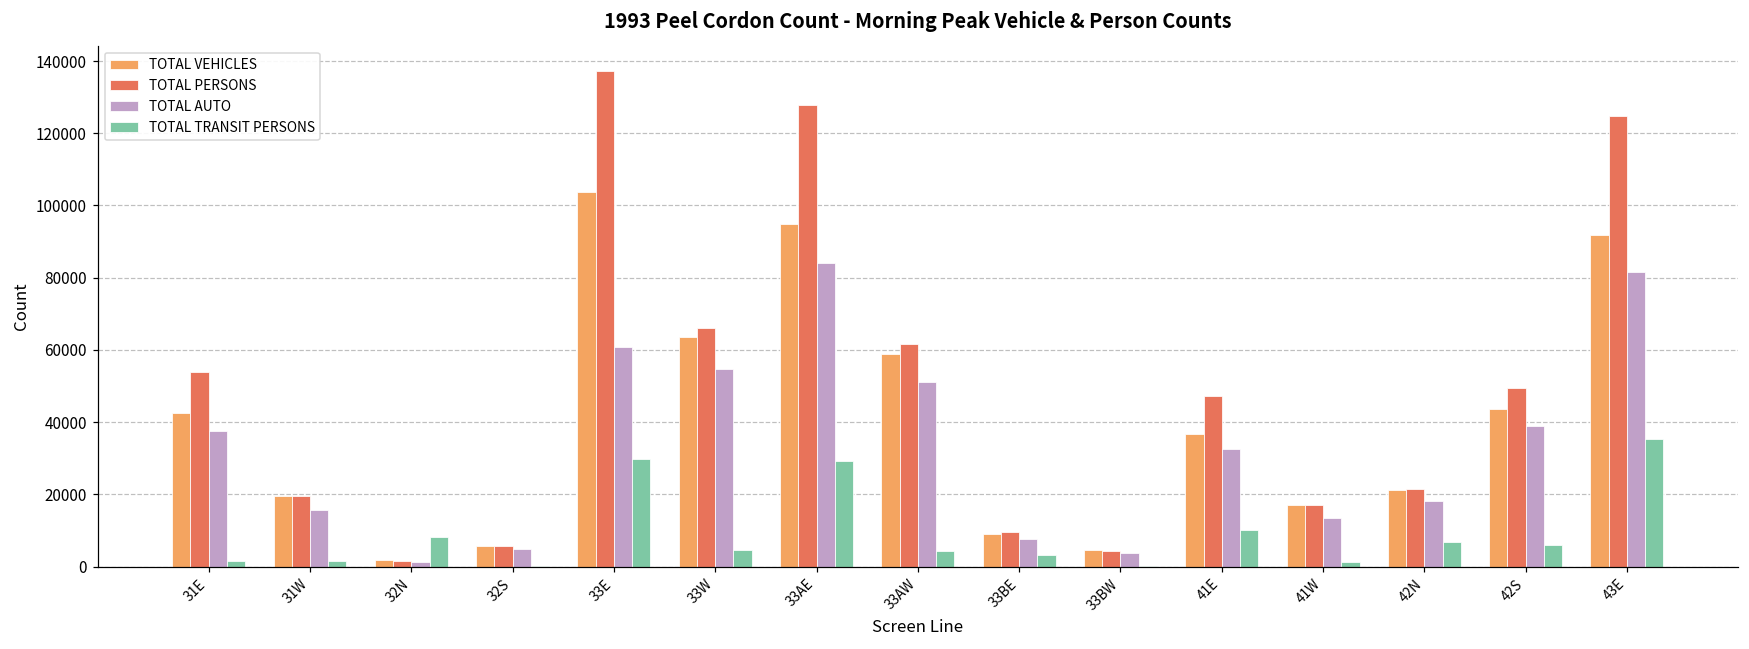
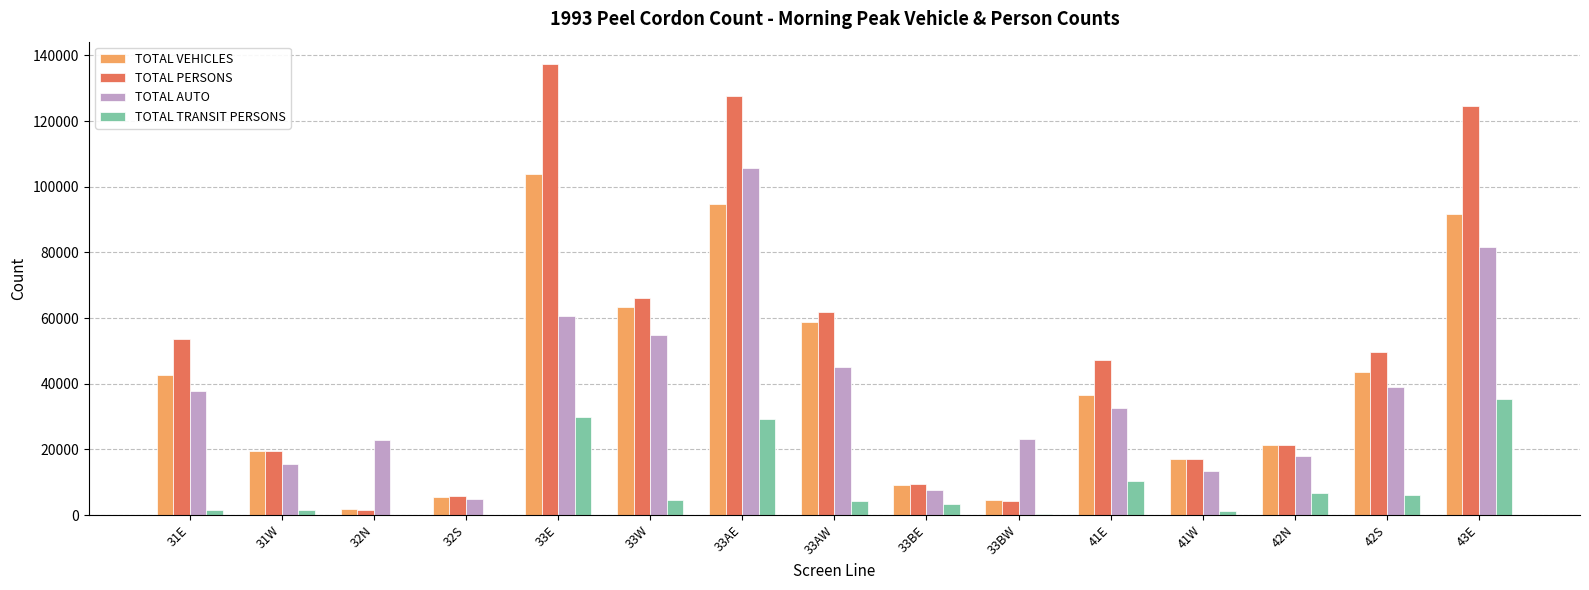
TOTAL AUTO, 32N: 1000 -> 23000
TOTAL TRANSIT PERSONS, 32N: 8000 -> 0
TOTAL AUTO, 33AE: 84000 -> 106000
TOTAL AUTO, 33AW: 51000 -> 45000
TOTAL AUTO, 33BW: 4000 -> 23000
